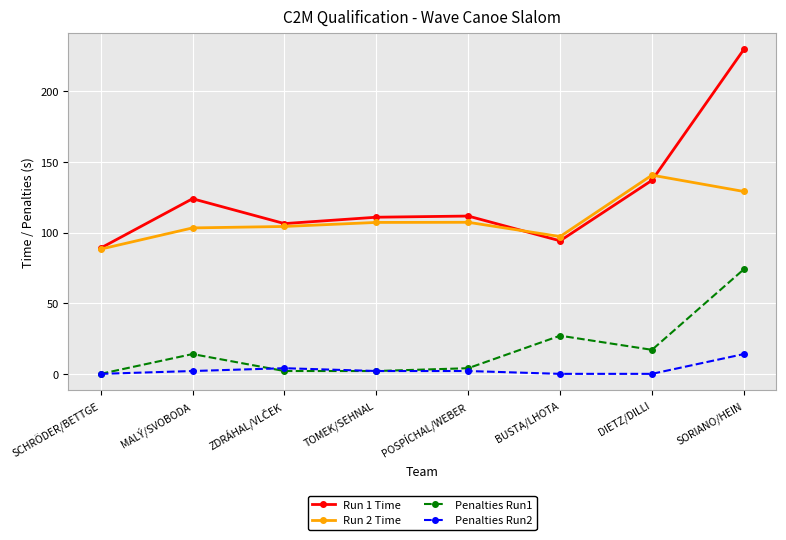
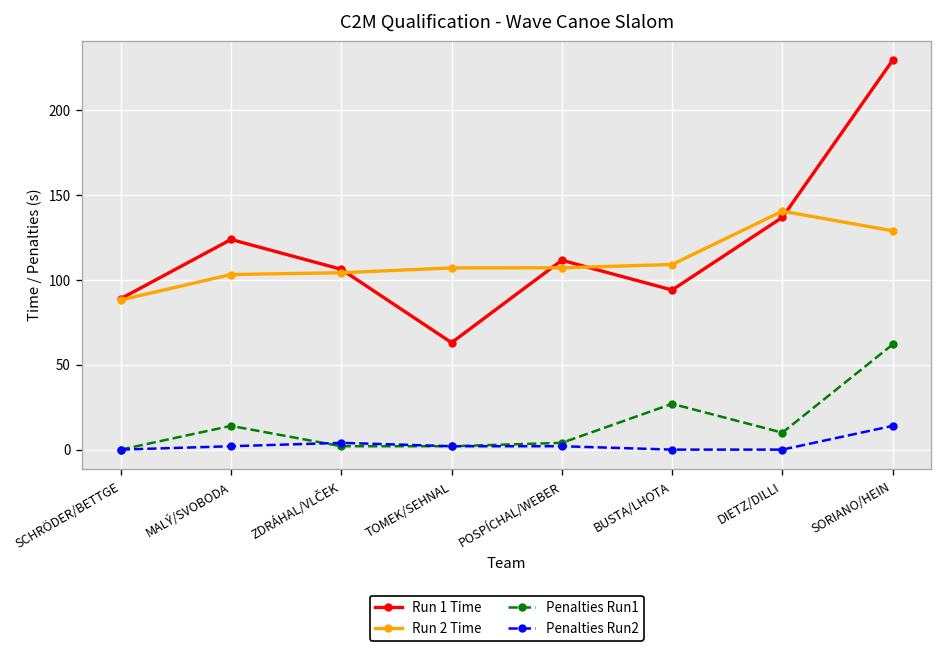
Run 1 Time, TOMEK/SEHNAL: 111 -> 63
Run 2 Time, BUSTA/LHOTA: 97 -> 109
Penalties Run1, DIETZ/DILLI: 17 -> 10
Penalties Run1, SORIANO/HEIN: 74 -> 62
